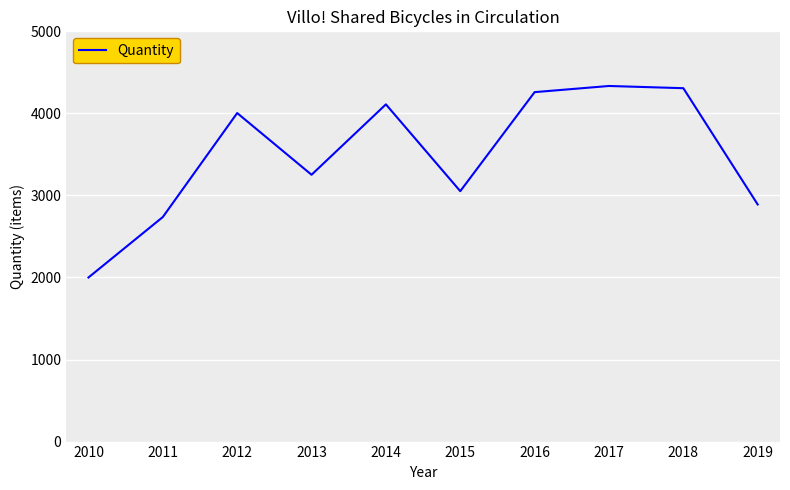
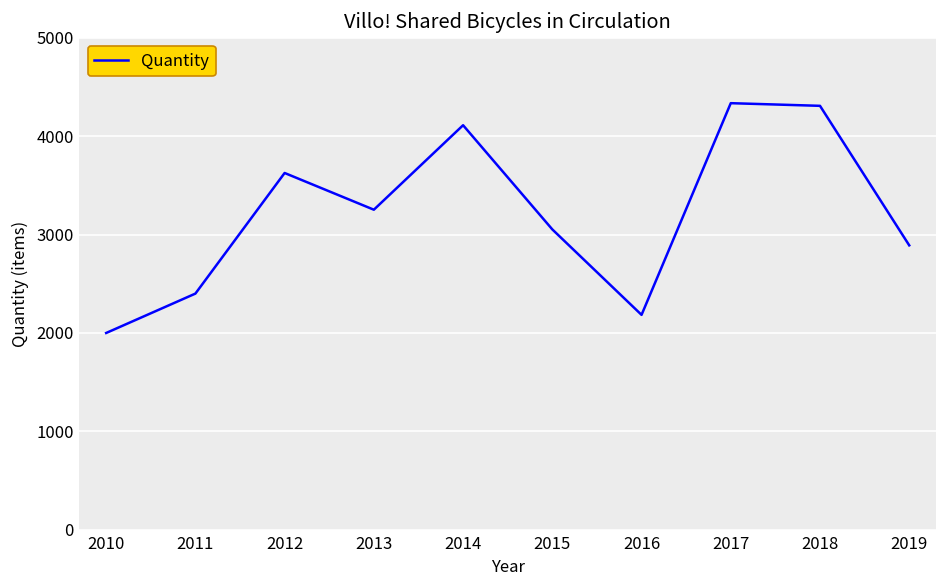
2011: 2700 -> 2400
2012: 4000 -> 3600
2016: 4300 -> 2200
